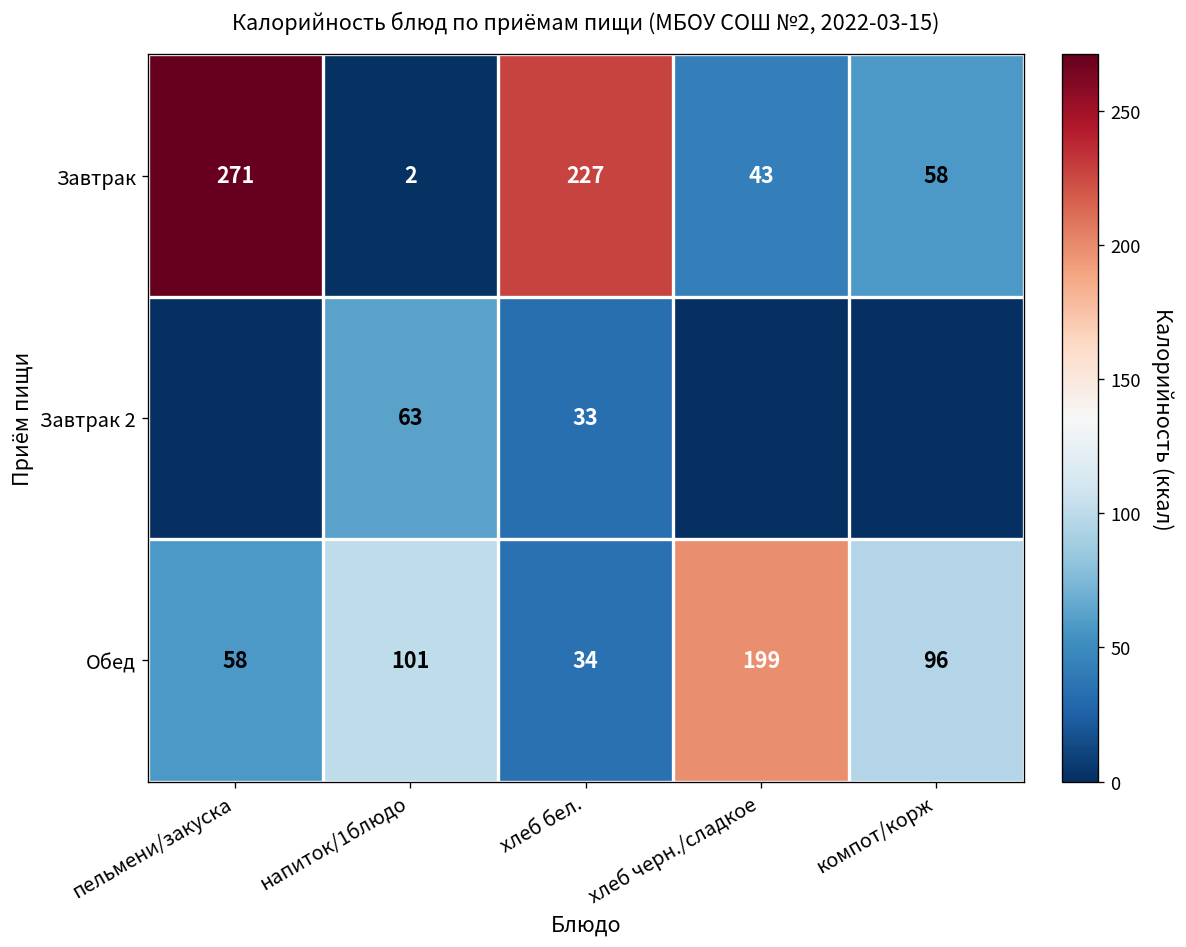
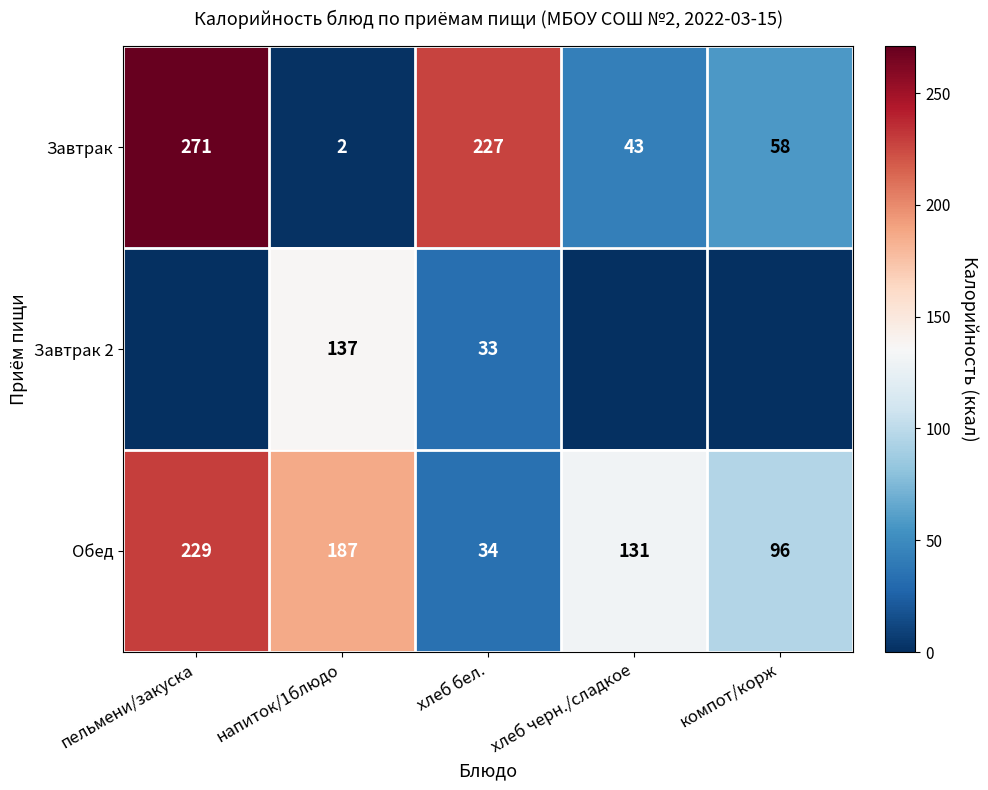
Завтрак 2, напиток/1блюдо: 63 -> 137
Обед, пельмени/закуска: 58 -> 229
Обед, напиток/1блюдо: 101 -> 187
Обед, хлеб черн./сладкое: 199 -> 131
